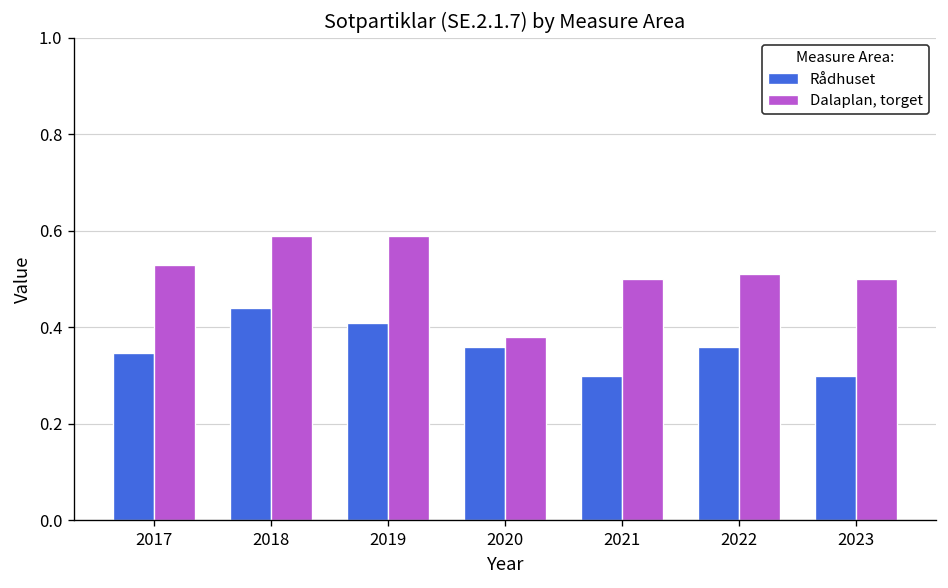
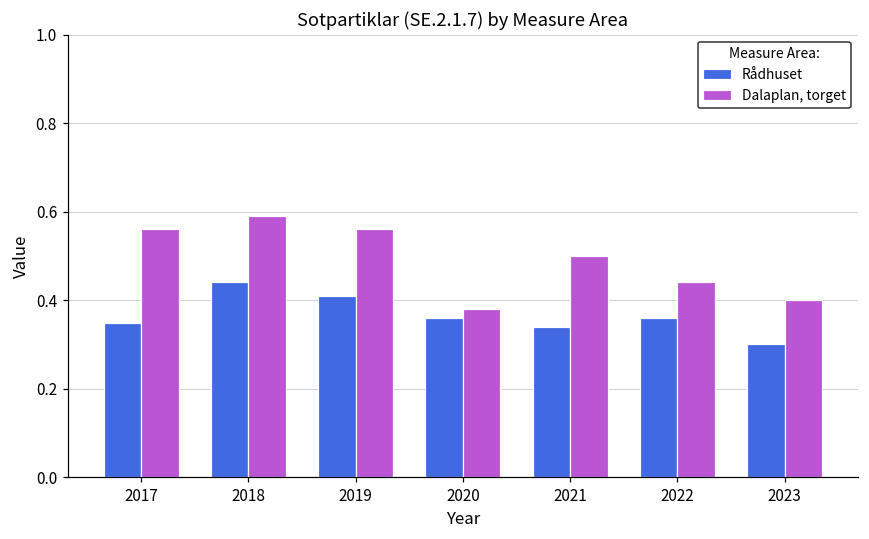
Dalaplan, torget, 2017: 0.53 -> 0.56
Dalaplan, torget, 2019: 0.59 -> 0.56
Rådhuset, 2021: 0.30 -> 0.34
Dalaplan, torget, 2022: 0.51 -> 0.44
Dalaplan, torget, 2023: 0.5 -> 0.4
